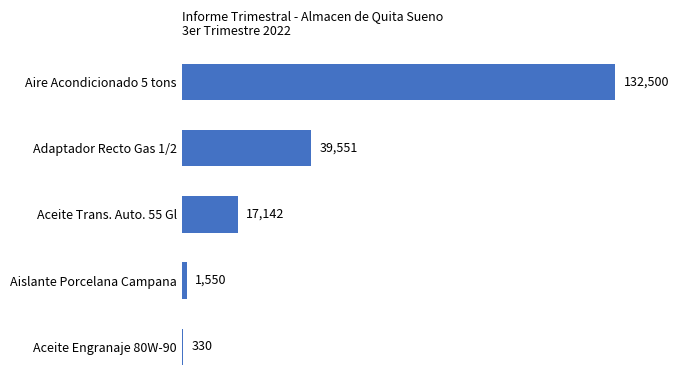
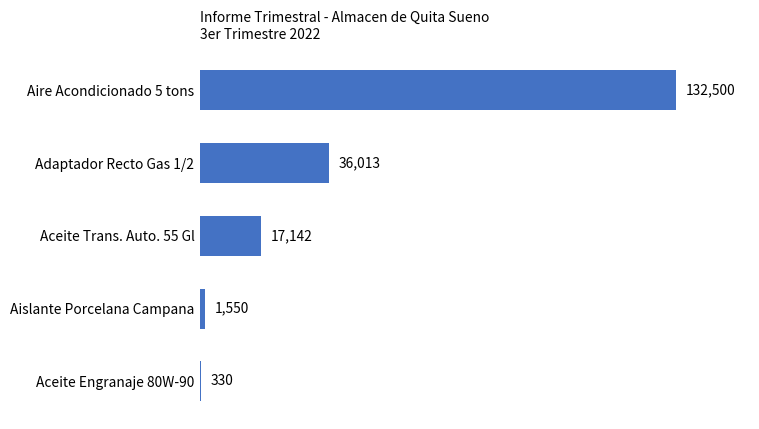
Adaptador Recto Gas 1/2: 39,551 -> 36,013
